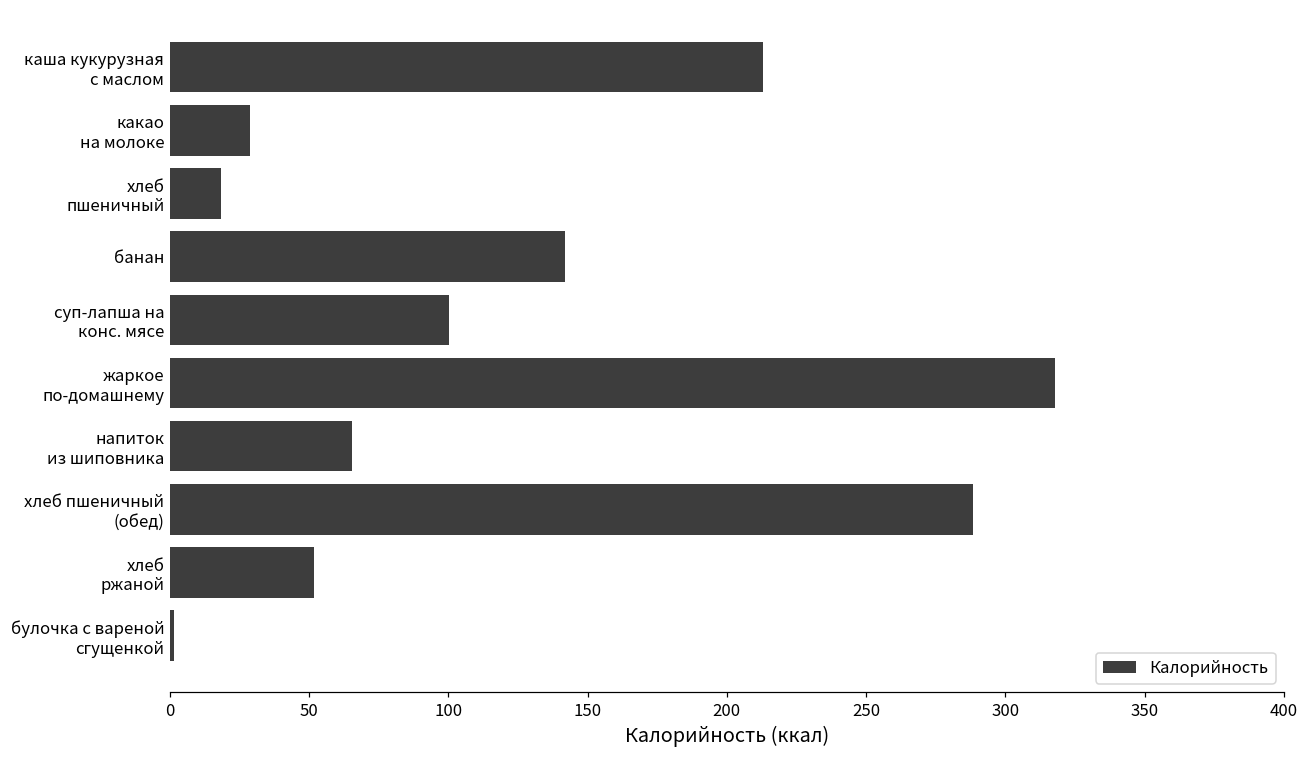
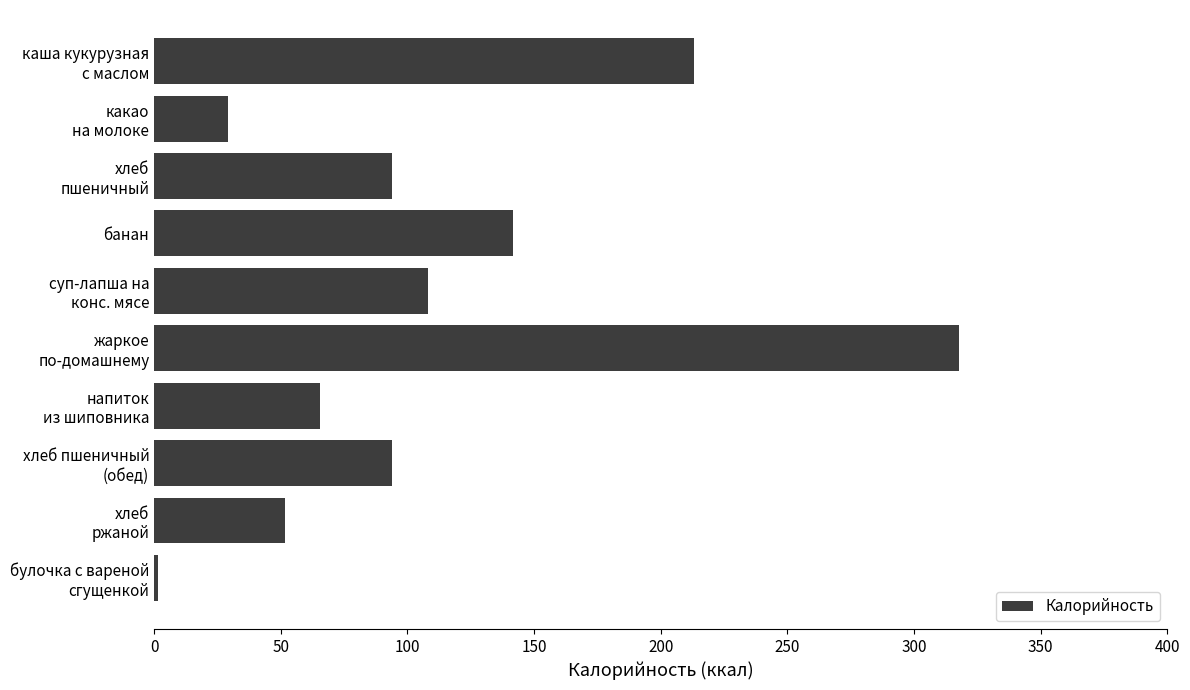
хлеб пшеничный: 19 -> 94
суп-лапша на конс. мясе: 100 -> 108
хлеб пшеничный (обед): 288 -> 94
